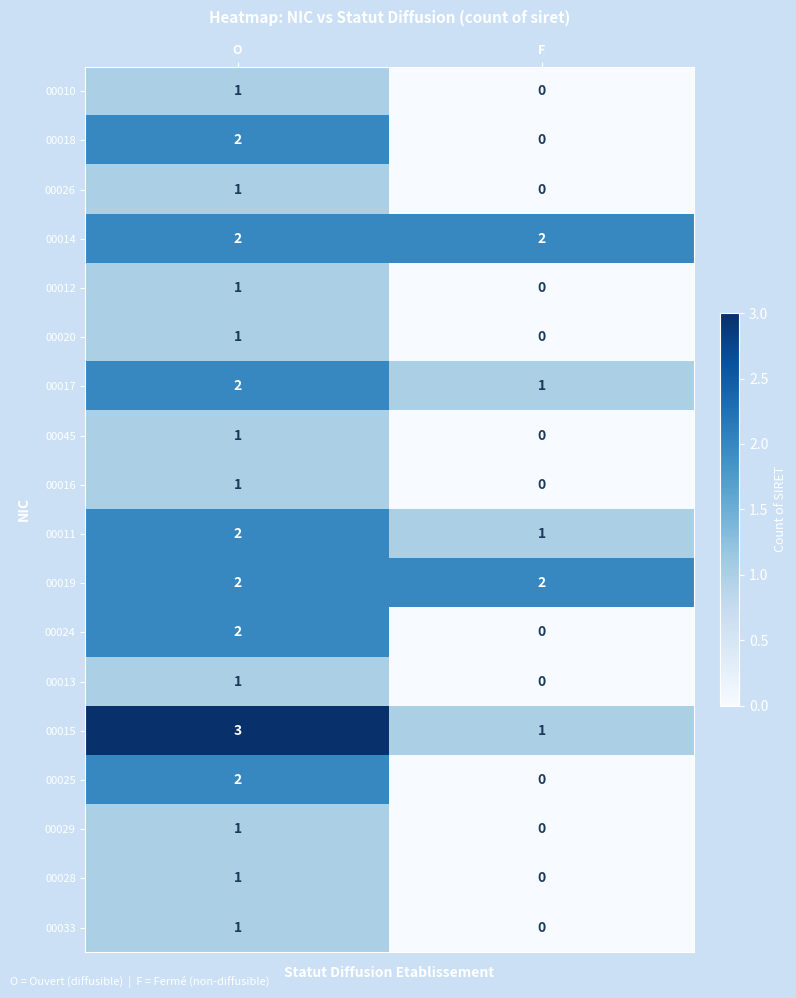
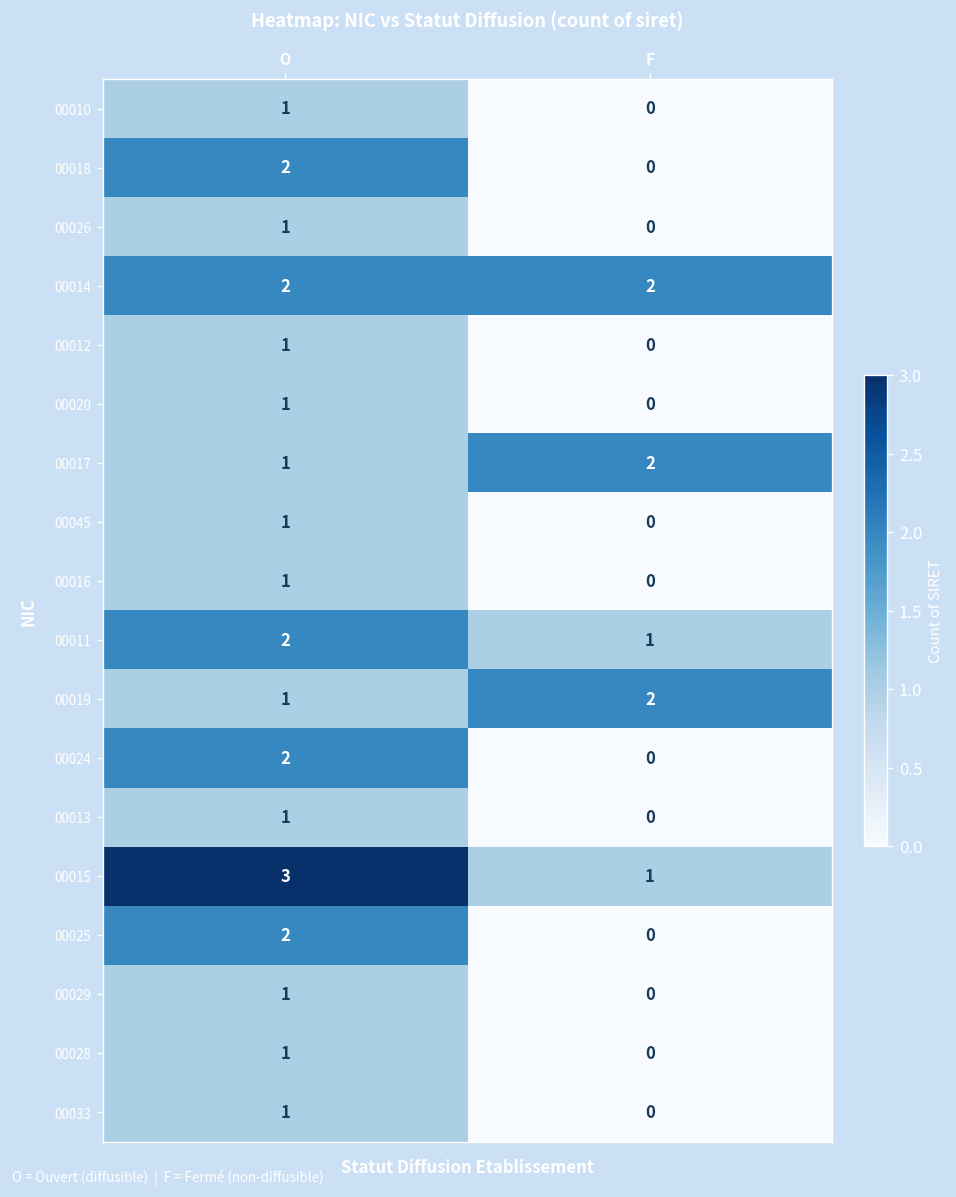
00017, O: 2 -> 1
00017, F: 1 -> 2
00019, O: 2 -> 1
